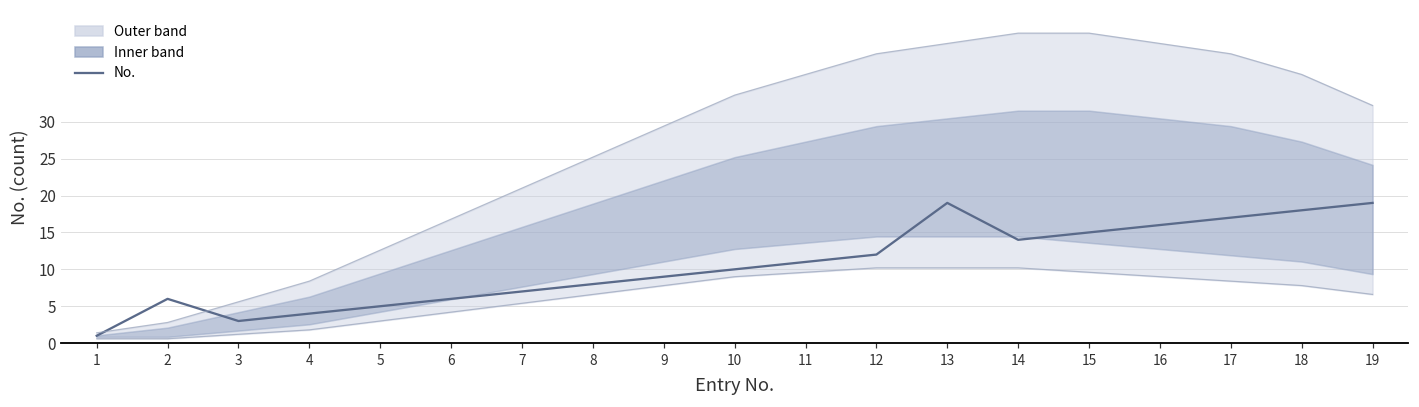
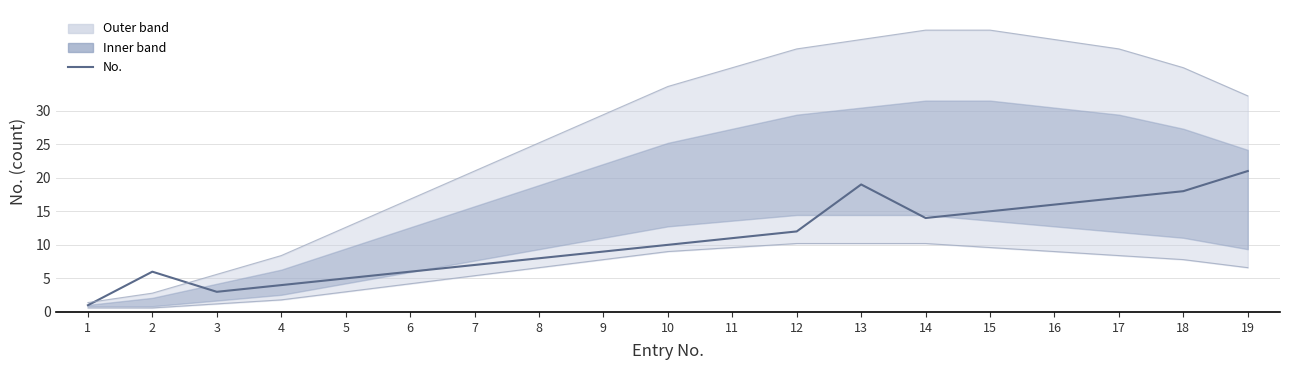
No., 19: 19 -> 21
